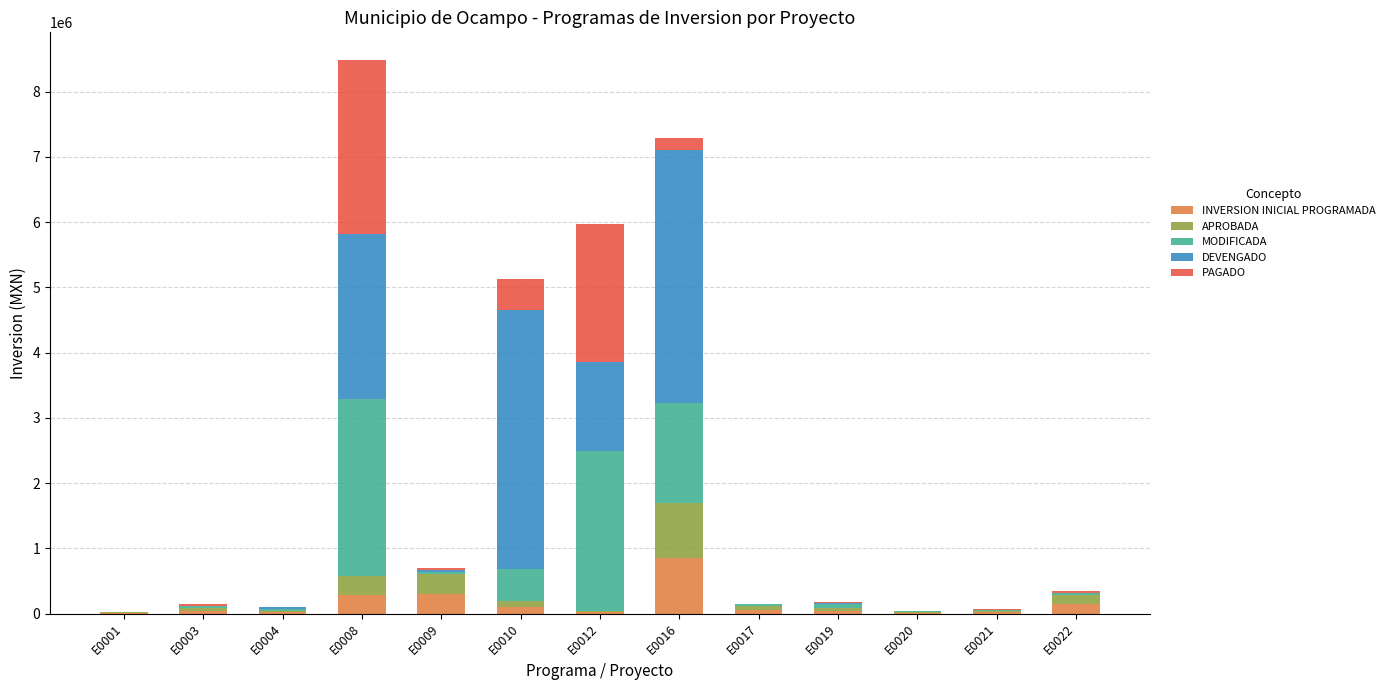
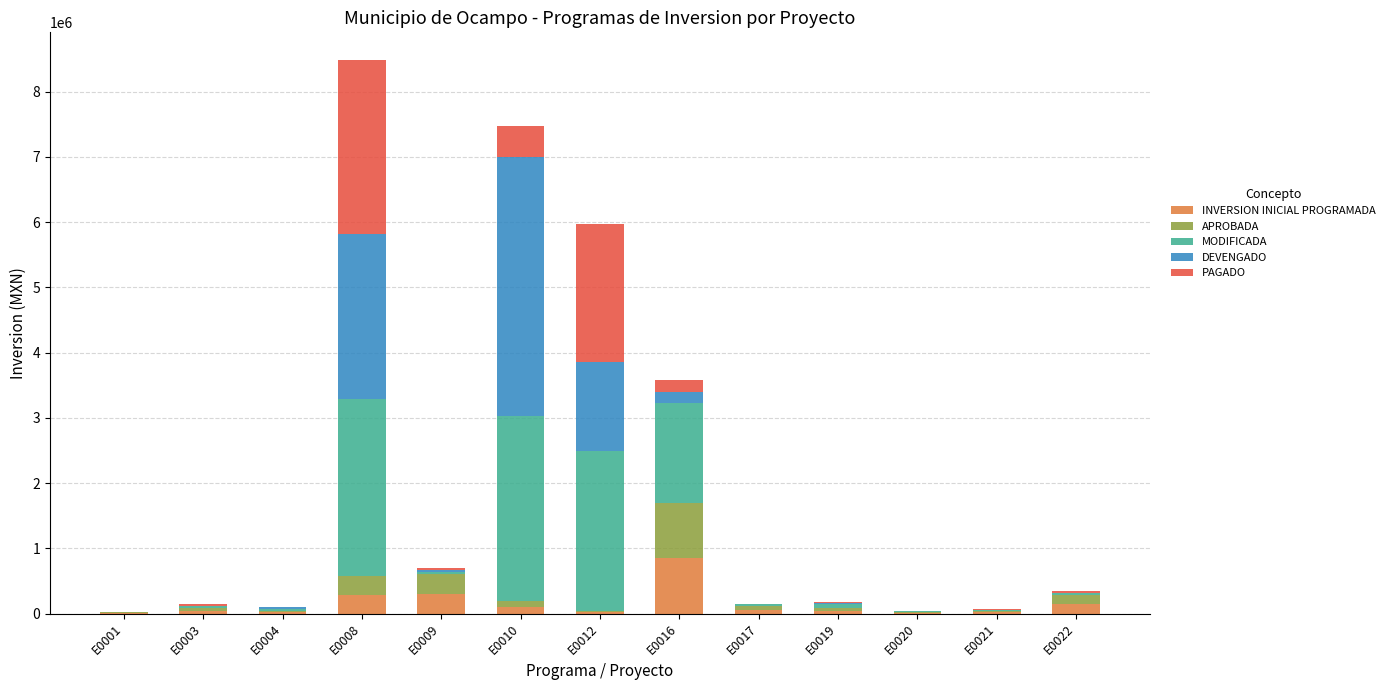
MODIFICADA, E0010: 500000 -> 2800000
DEVENGADO, E0016: 3900000 -> 200000
